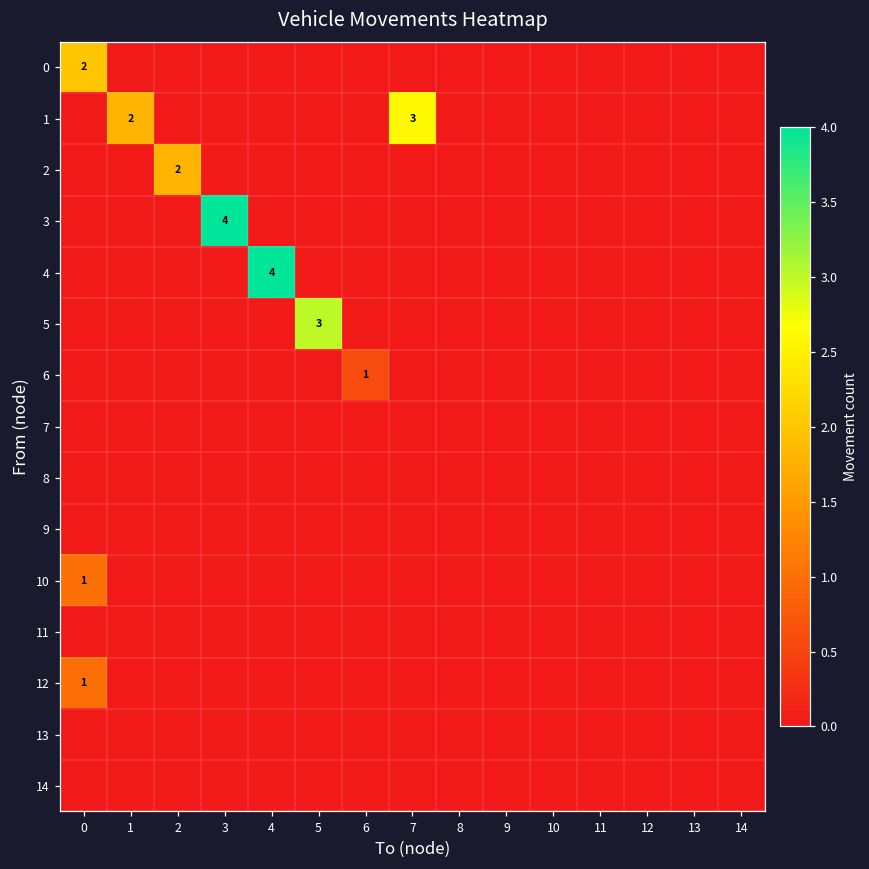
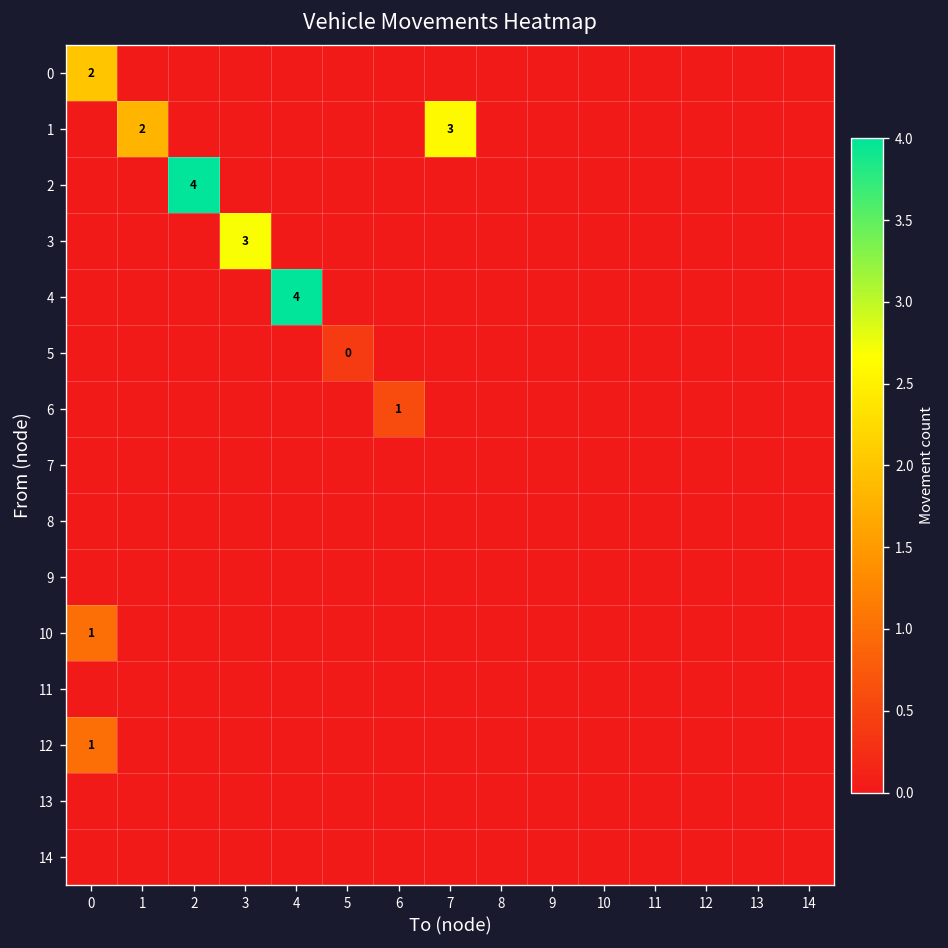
2, 2: 2 -> 4
3, 3: 4 -> 3
5, 5: 3 -> 0
